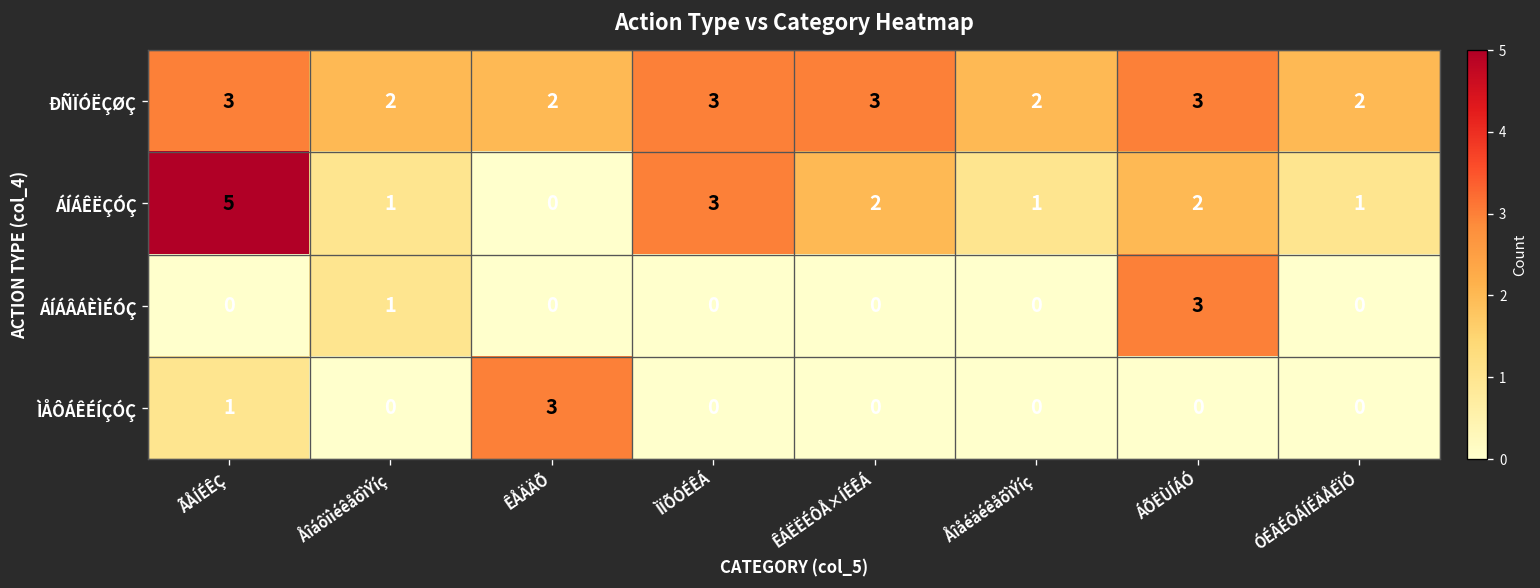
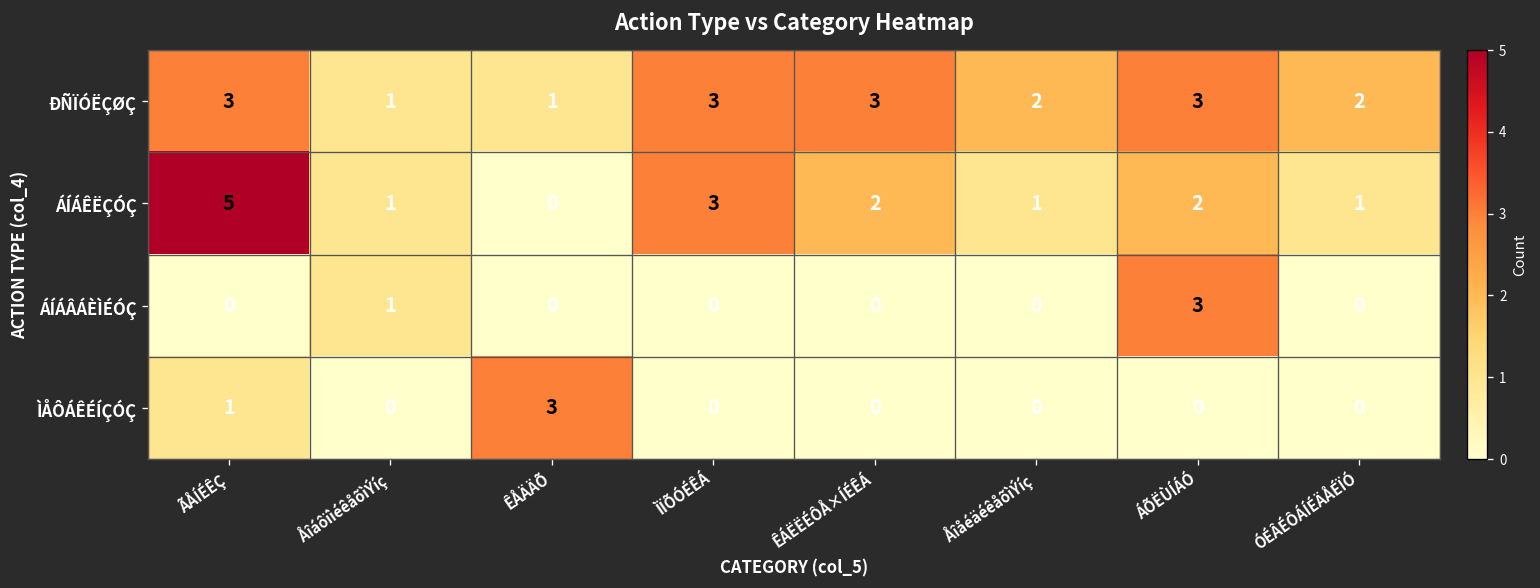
ÐÑÏÓËÇØÇ, ÅîáôïìéêåõìÝíç: 2 -> 1
ÐÑÏÓËÇØÇ, ÊÅÄÄÕ: 2 -> 1
